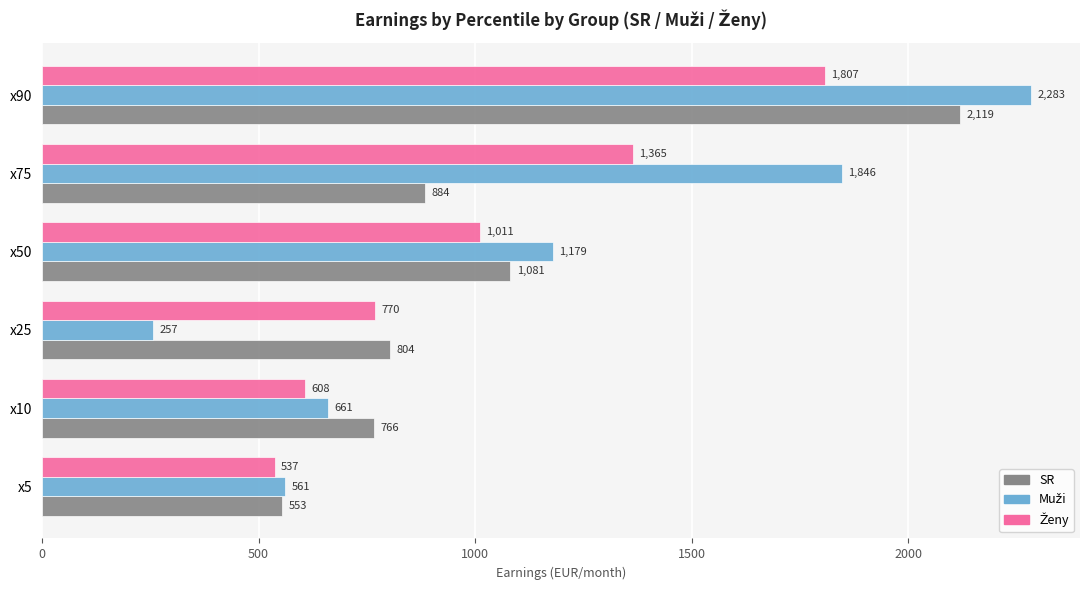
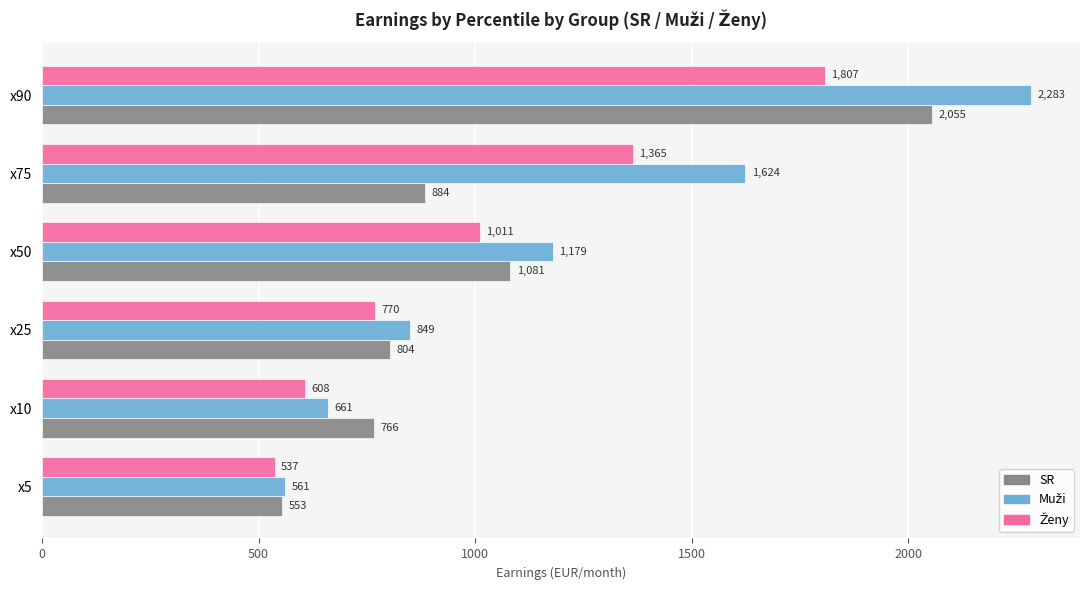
SR, x90: 2,119 -> 2,055
Muži, x75: 1,846 -> 1,624
Muži, x25: 257 -> 849
